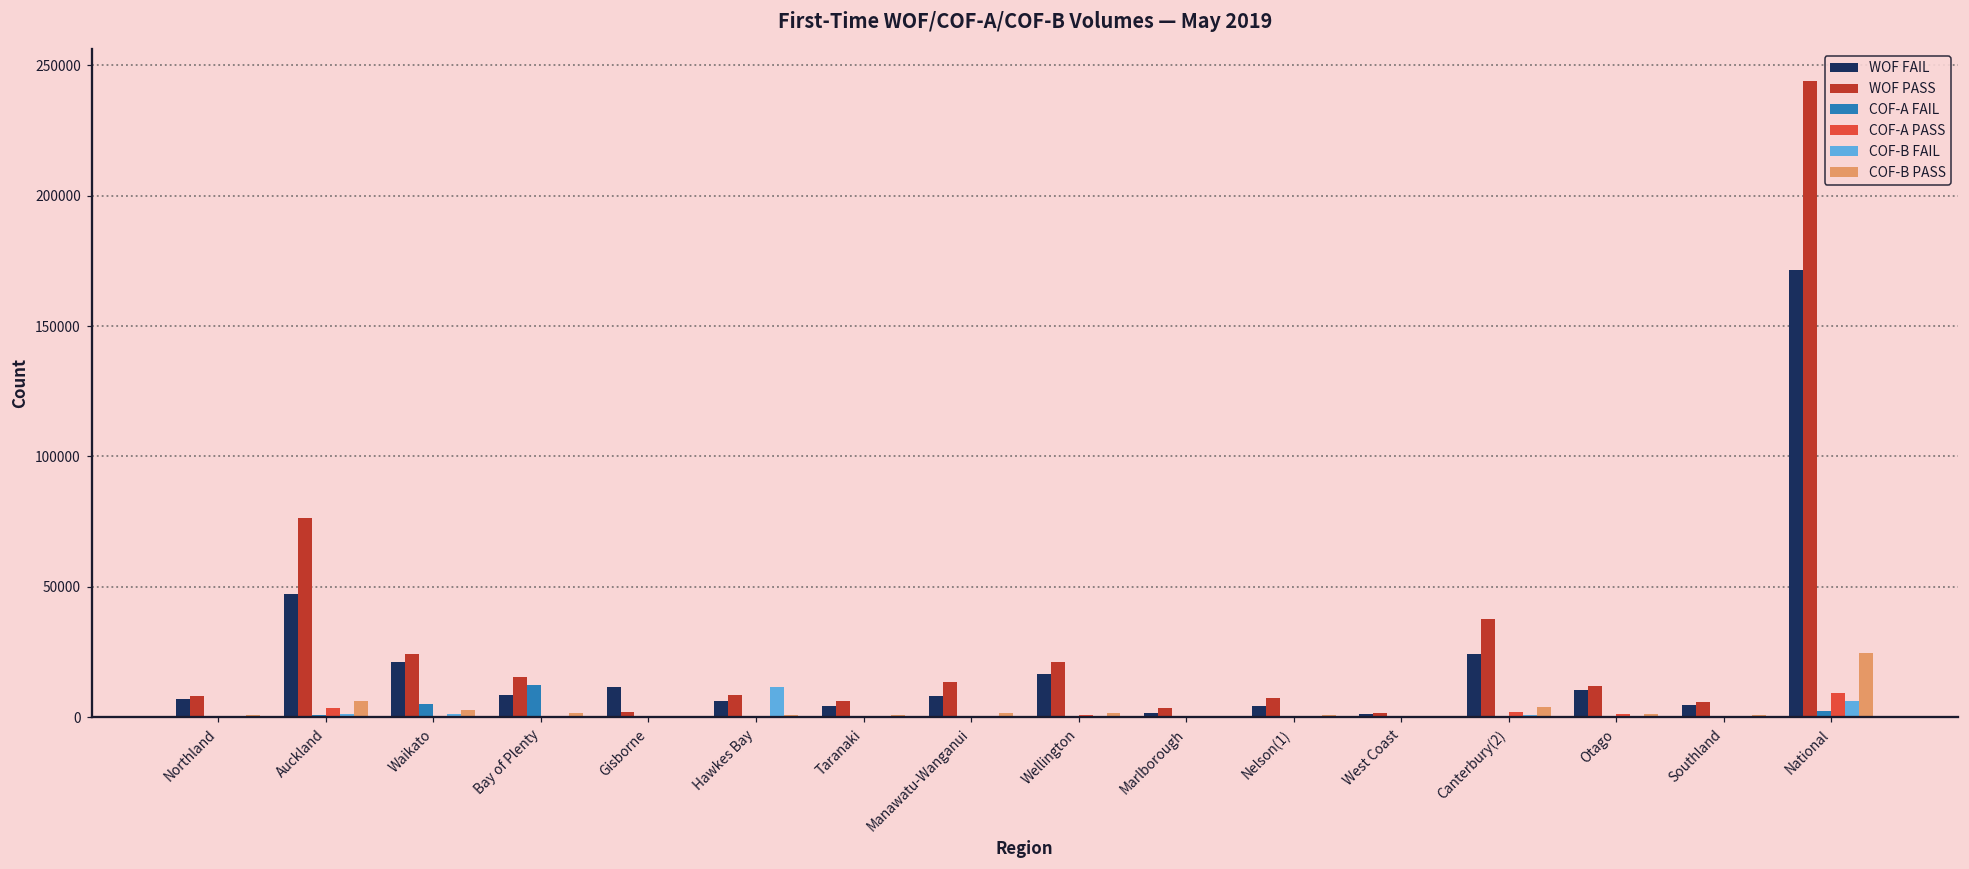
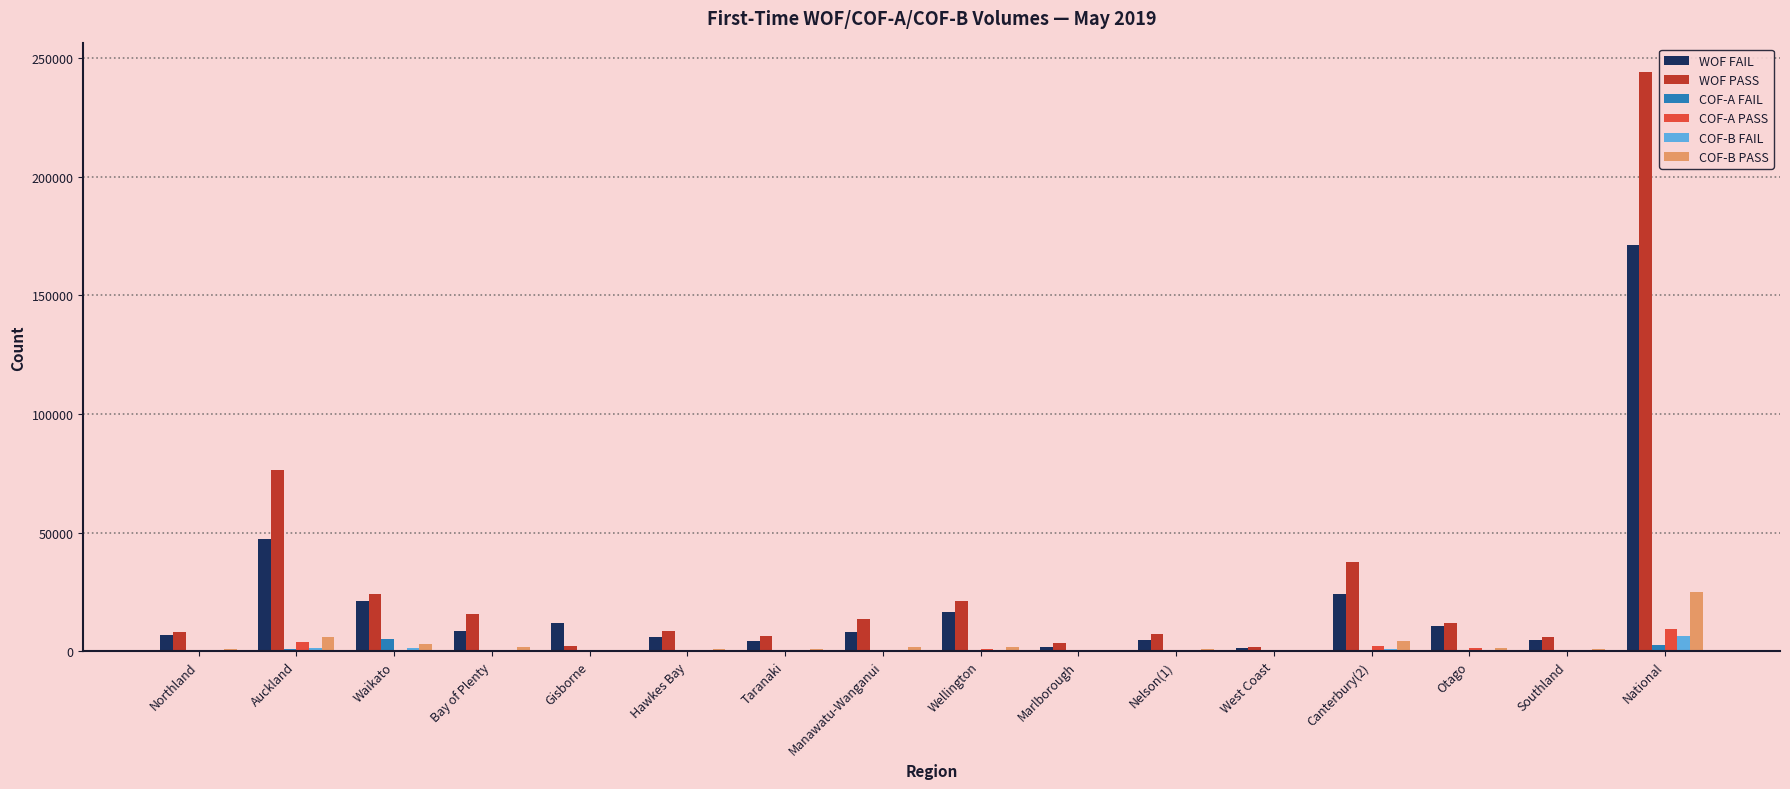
COF-A FAIL, Bay of Plenty: 12000 -> 0
COF-B FAIL, Hawkes Bay: 12000 -> 0
